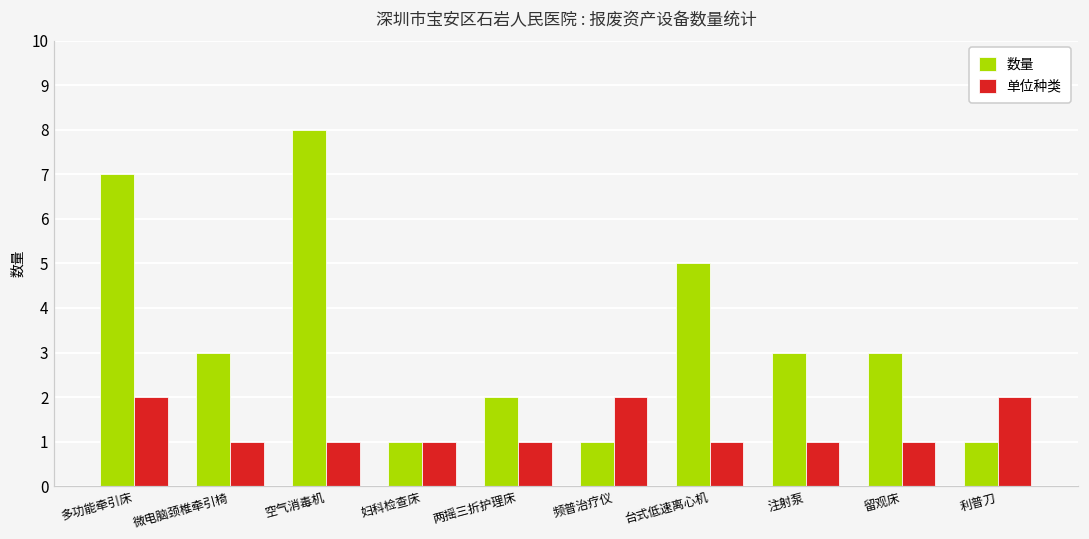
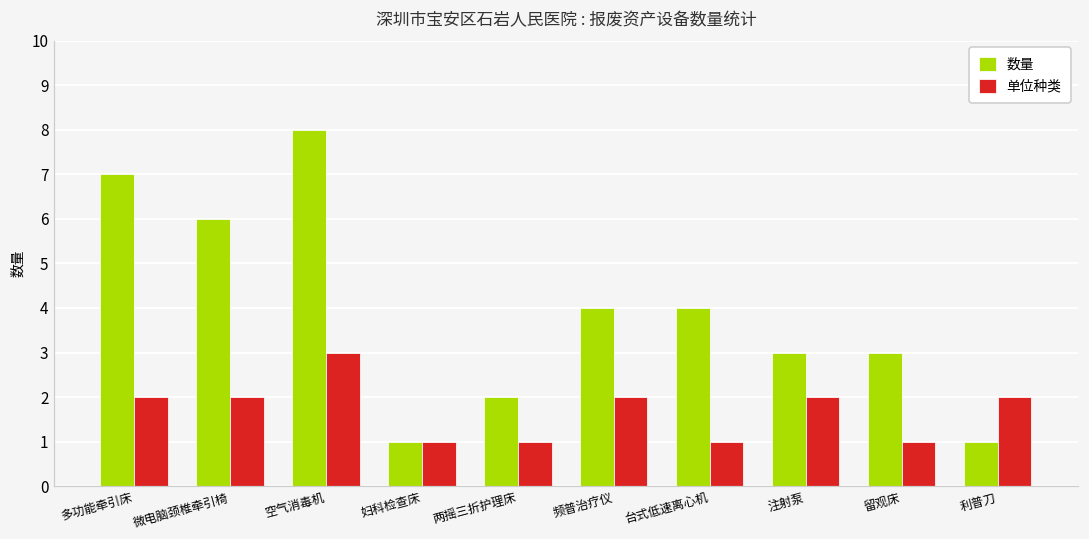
数量, 微电脑颈椎牵引椅: 3 -> 6
单位种类, 微电脑颈椎牵引椅: 1 -> 2
单位种类, 空气消毒机: 1 -> 3
数量, 频普治疗仪: 1 -> 4
数量, 台式低速离心机: 5 -> 4
单位种类, 注射泵: 1 -> 2
